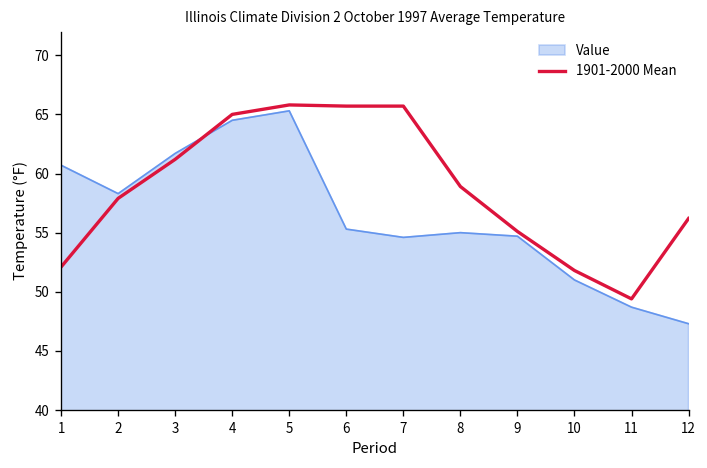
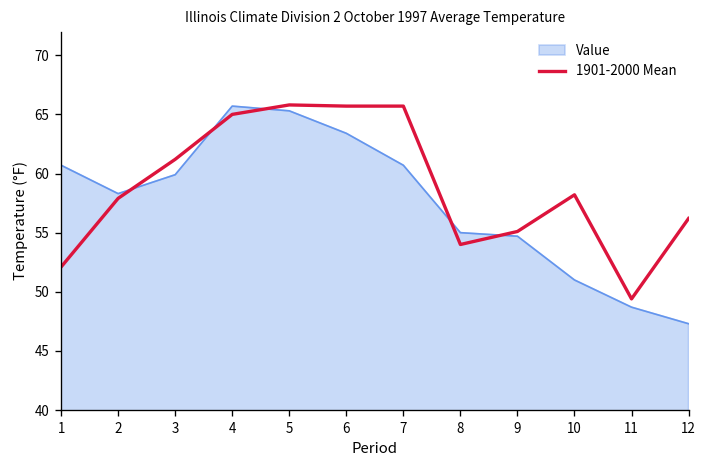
Value, 3: 62 -> 60
Value, 4: 65 -> 66
Value, 6: 55 -> 63
Value, 7: 55 -> 61
1901-2000 Mean, 8: 59 -> 54
1901-2000 Mean, 10: 52 -> 58
